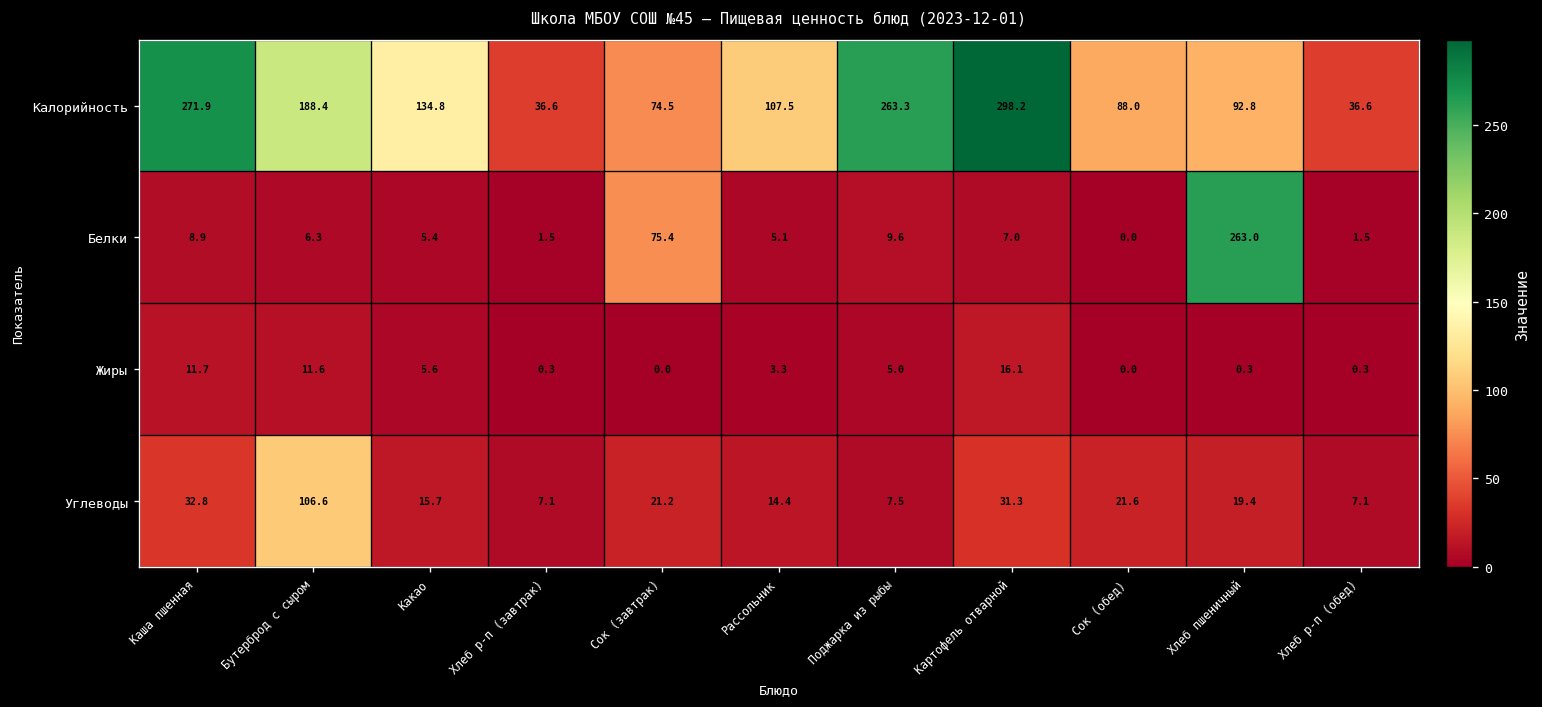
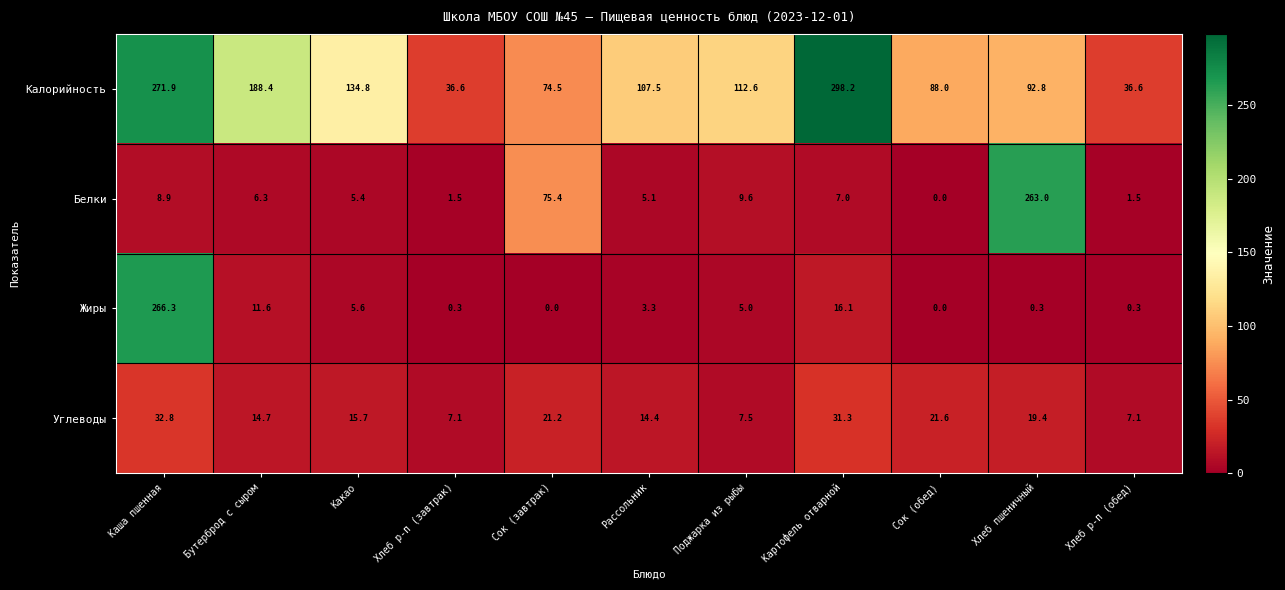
Калорийность, Поджарка из рыбы: 263.3 -> 112.6
Жиры, Каша пшенная: 11.7 -> 266.3
Углеводы, Бутерброд с сыром: 106.6 -> 14.7
